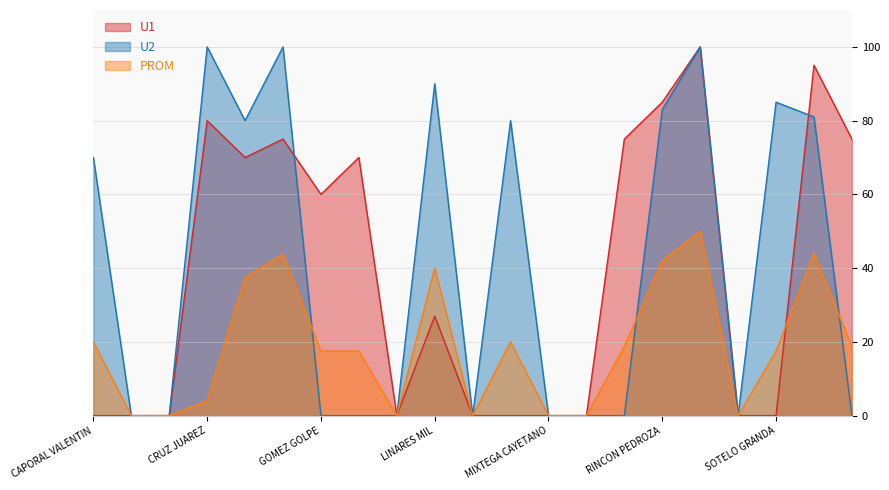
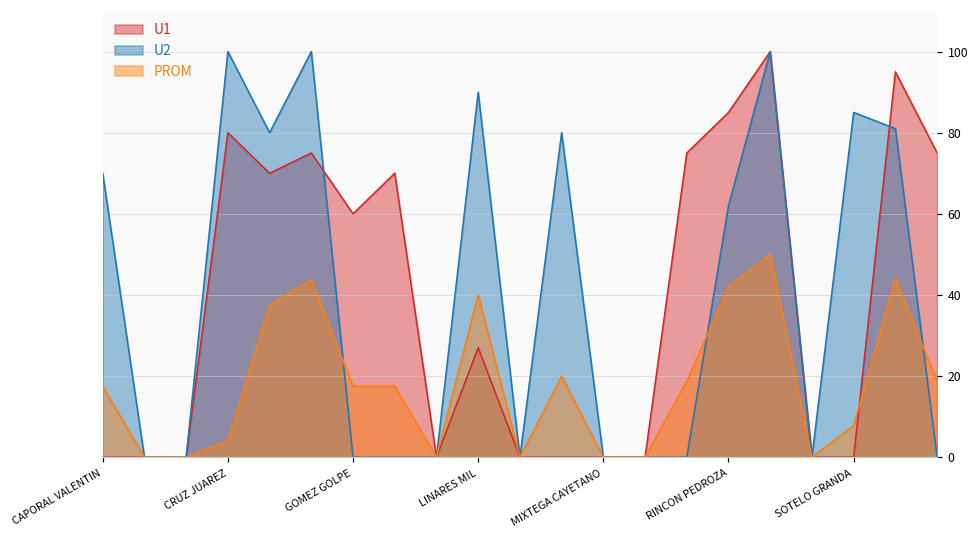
PROM, CAPORAL VALENTIN: 20 -> 18
U2, RINCON PEDROZA: 83 -> 62
PROM, SOTELO GRANDA: 18 -> 8
